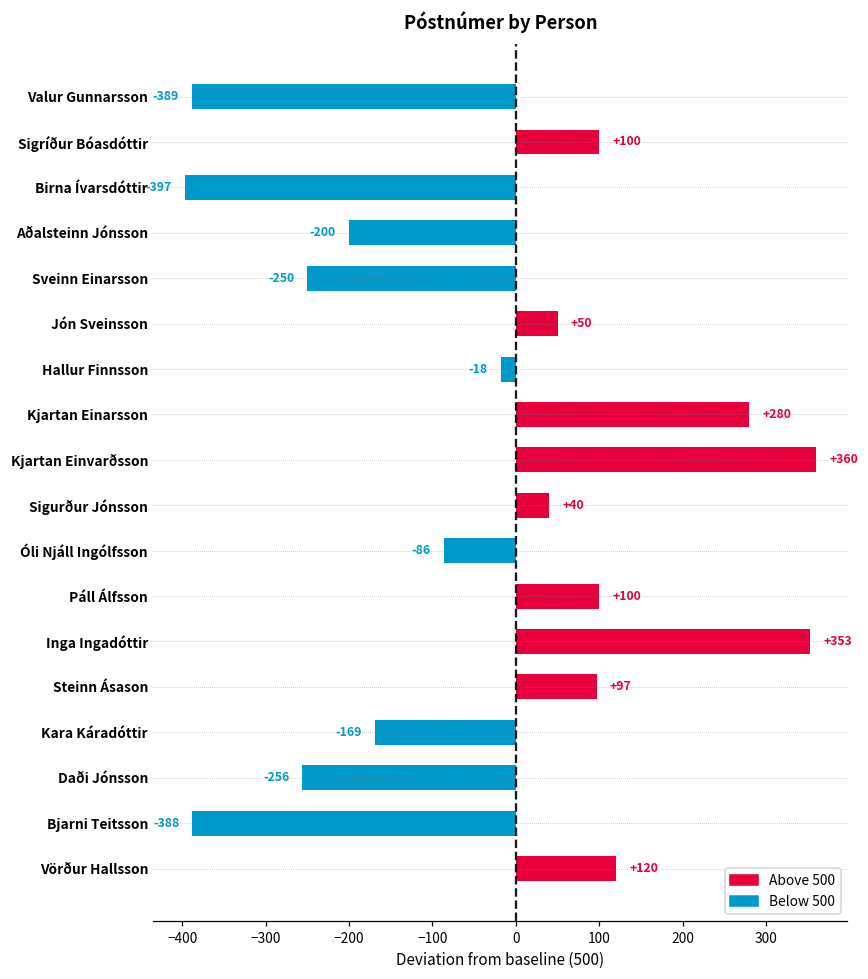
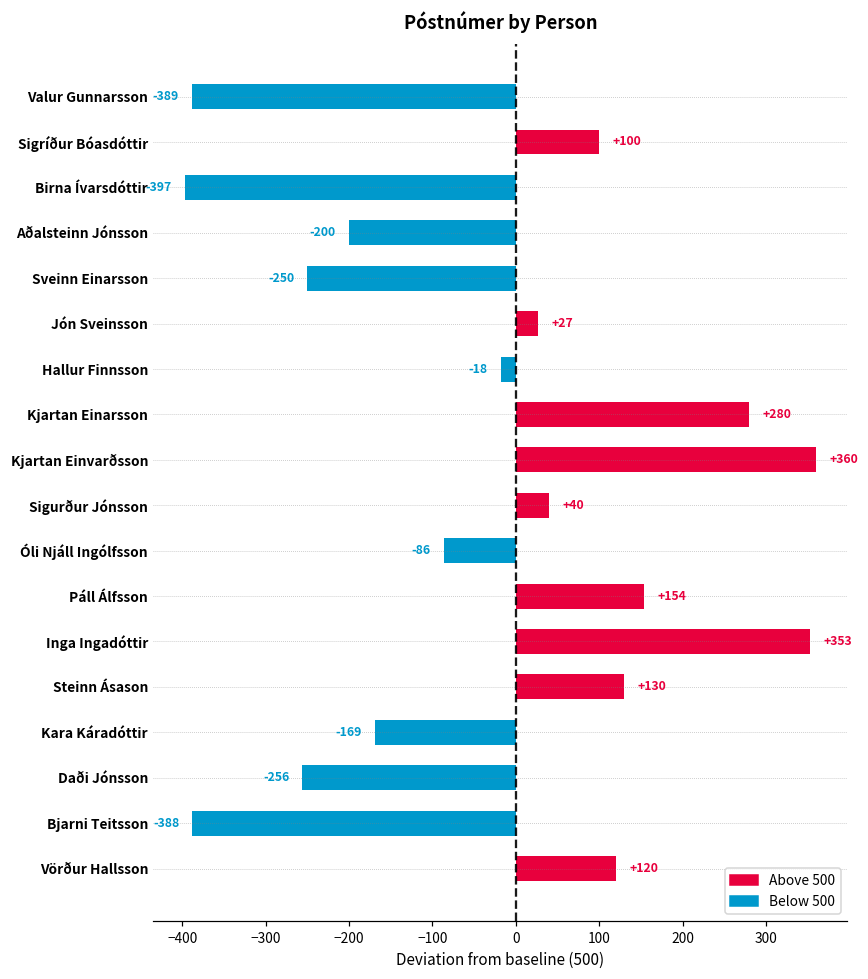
Jón Sveinsson: +50 -> +27
Páll Álfsson: +100 -> +154
Steinn Ásason: +97 -> +130
